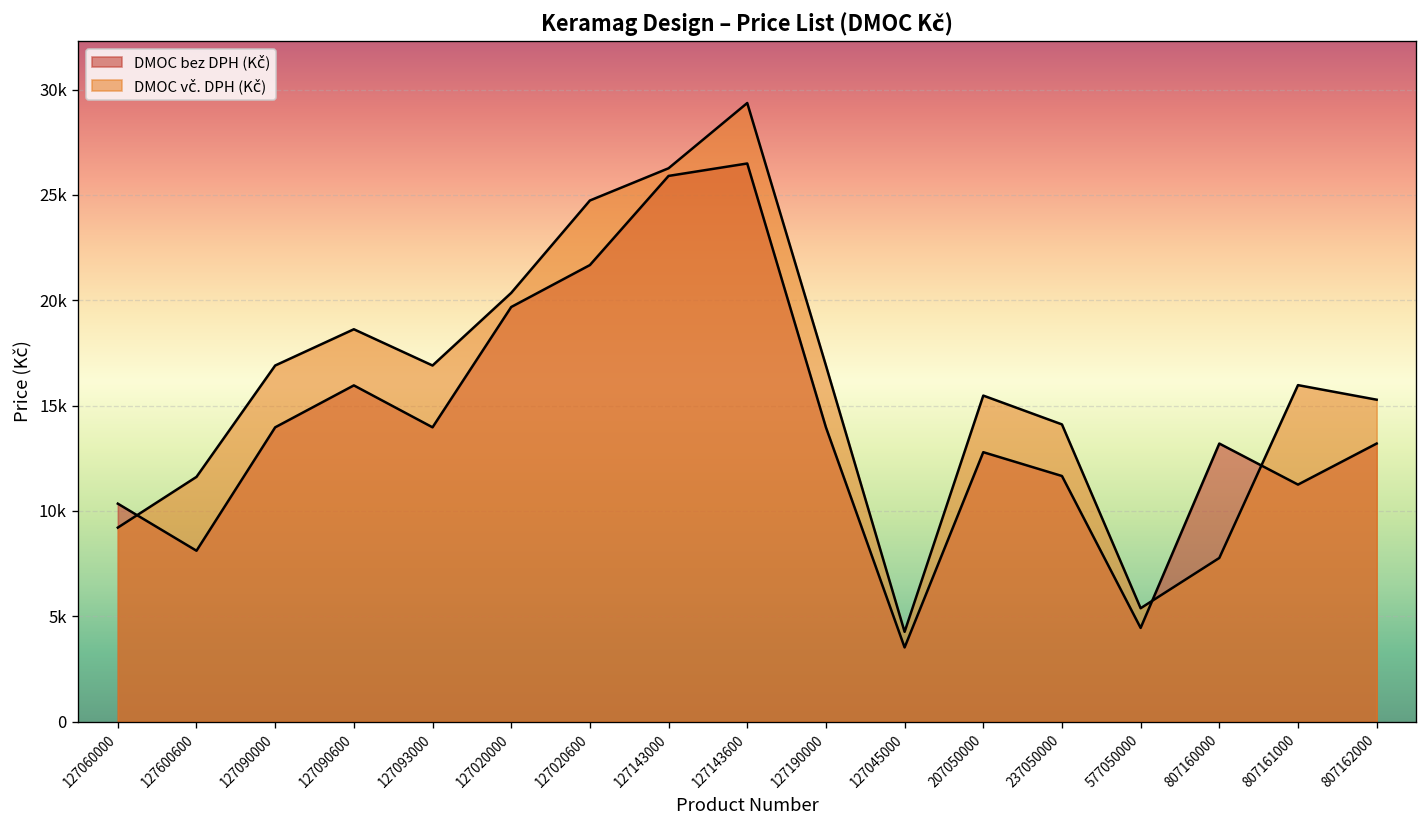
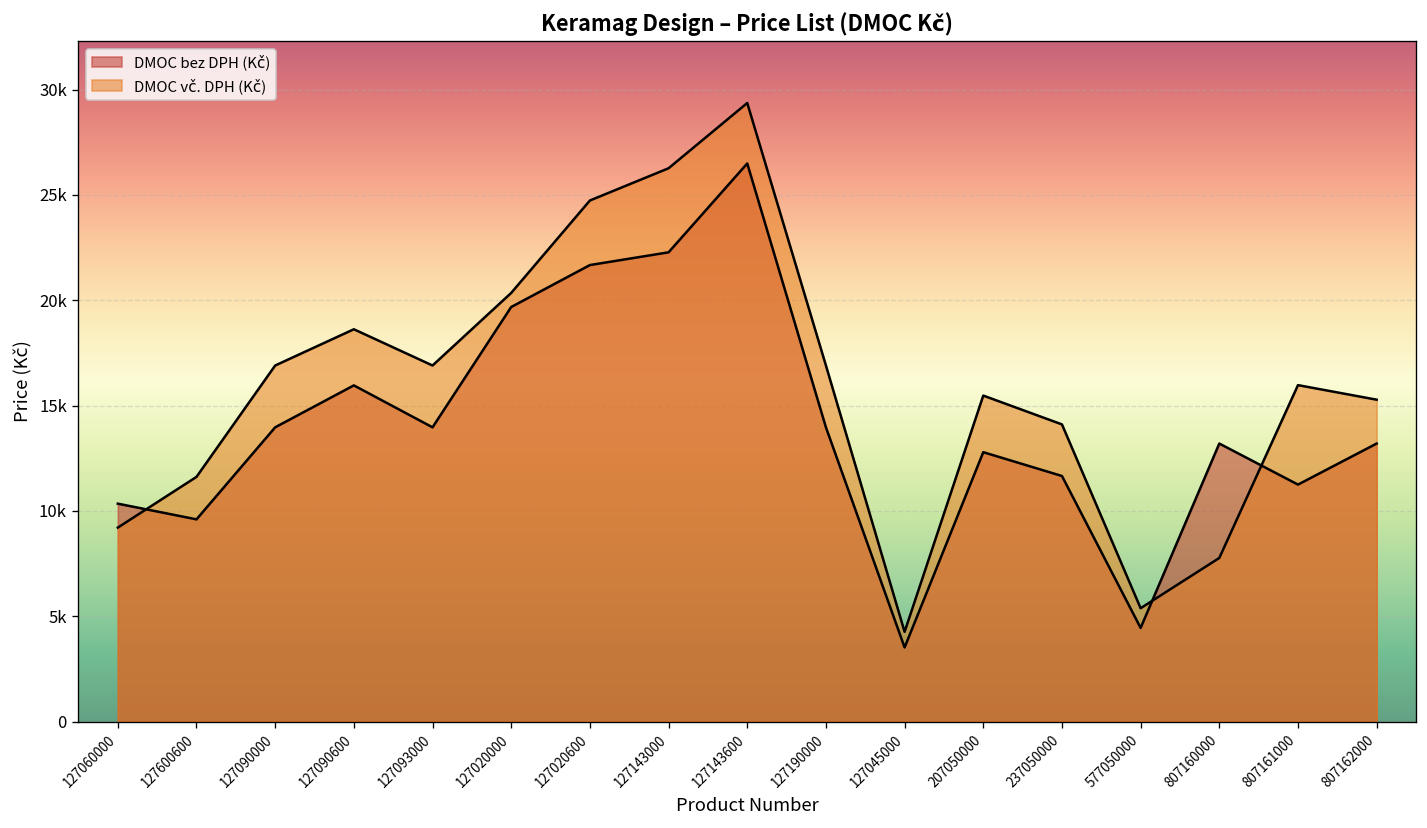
DMOC bez DPH (Kč), 127600600: 8100 -> 9600
DMOC bez DPH (Kč), 127143000: 25900 -> 22300
